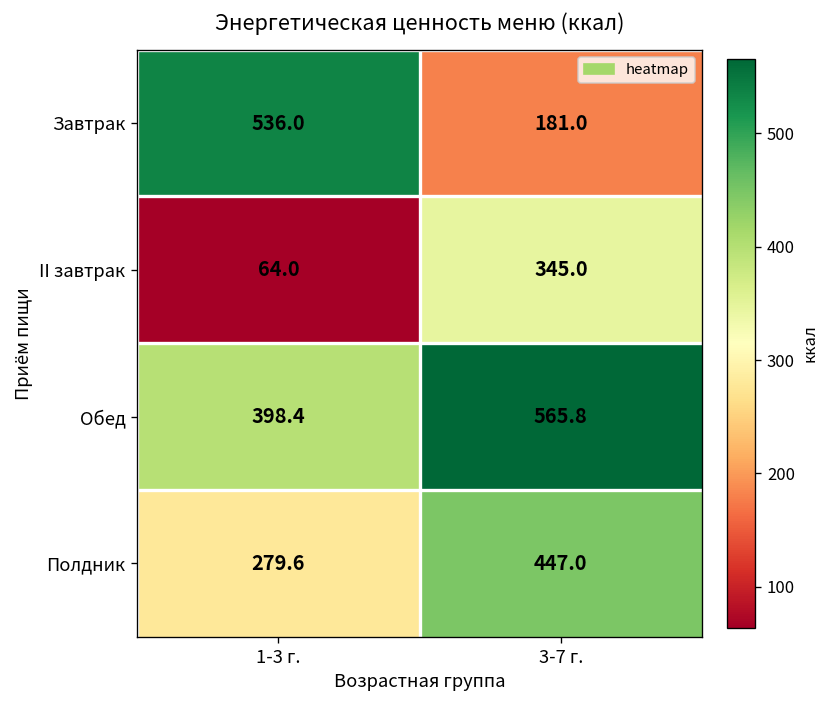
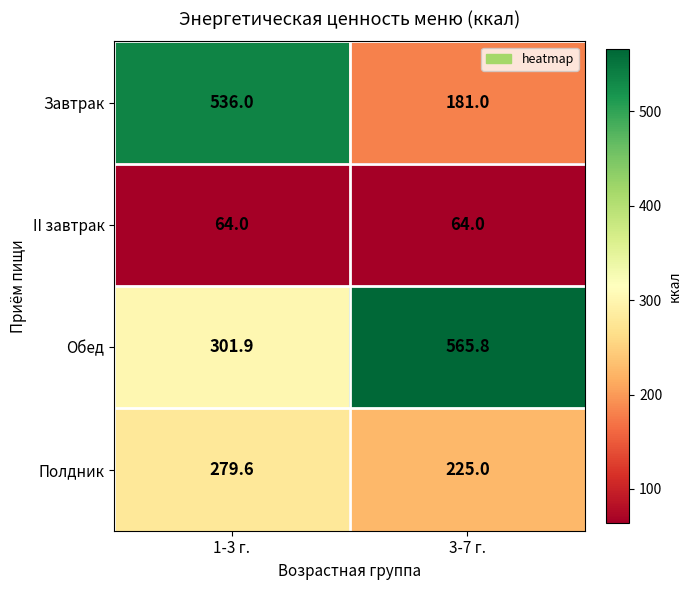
II завтрак, 3-7 г.: 345.0 -> 64.0
Обед, 1-3 г.: 398.4 -> 301.9
Полдник, 3-7 г.: 447.0 -> 225.0
